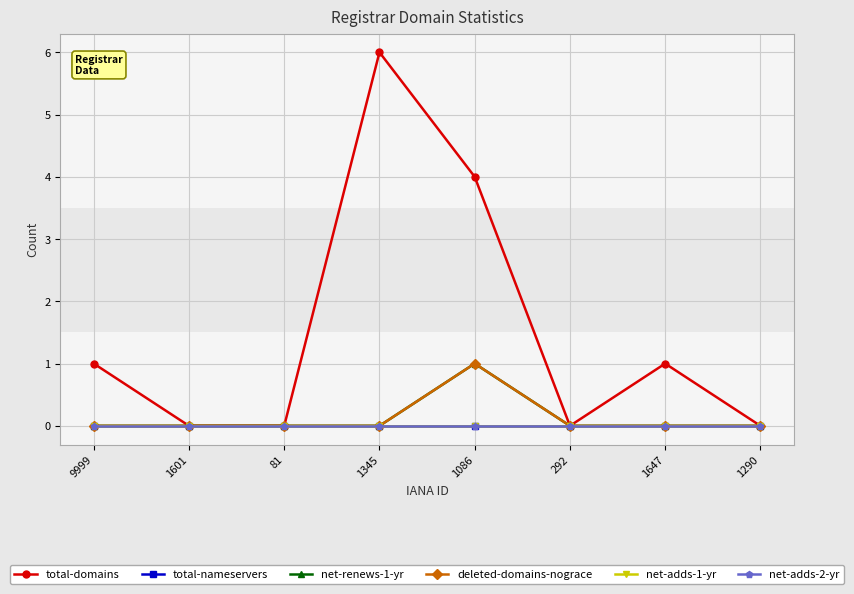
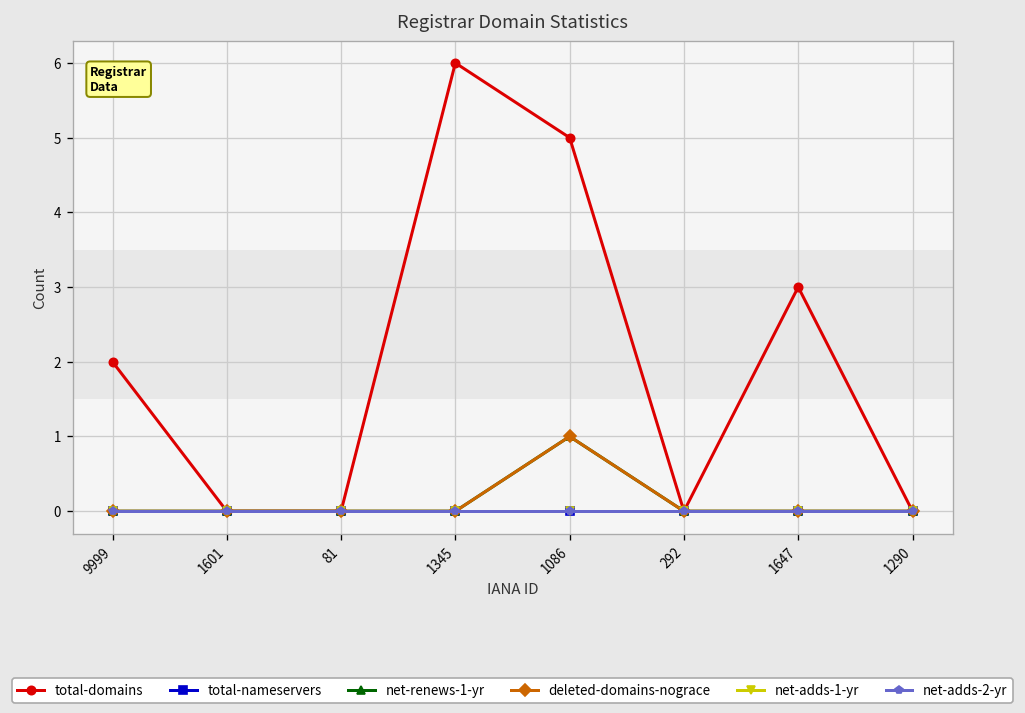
total-domains, 9999: 1 -> 2
total-domains, 1086: 4 -> 5
total-domains, 1647: 1 -> 3
